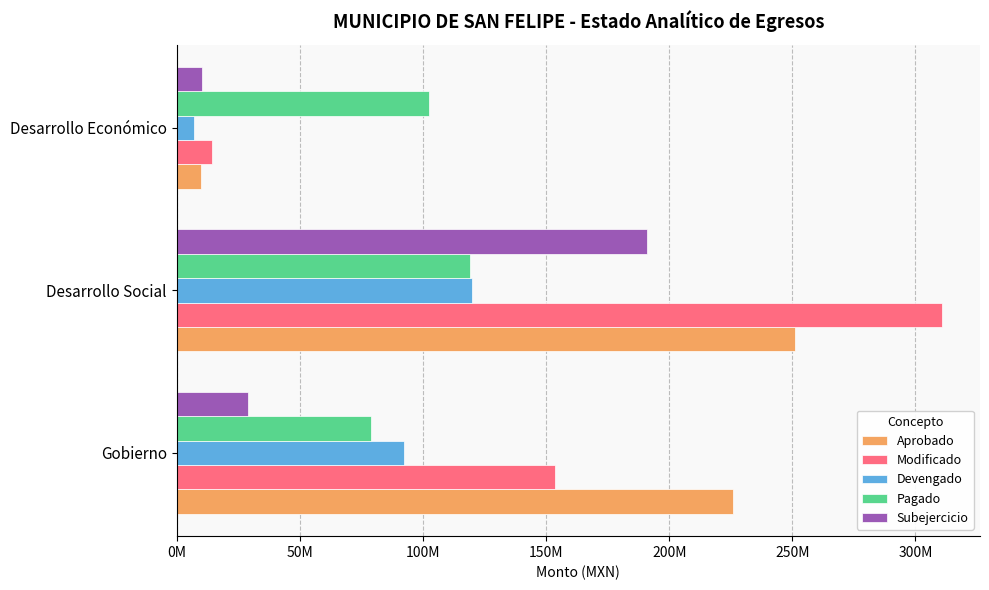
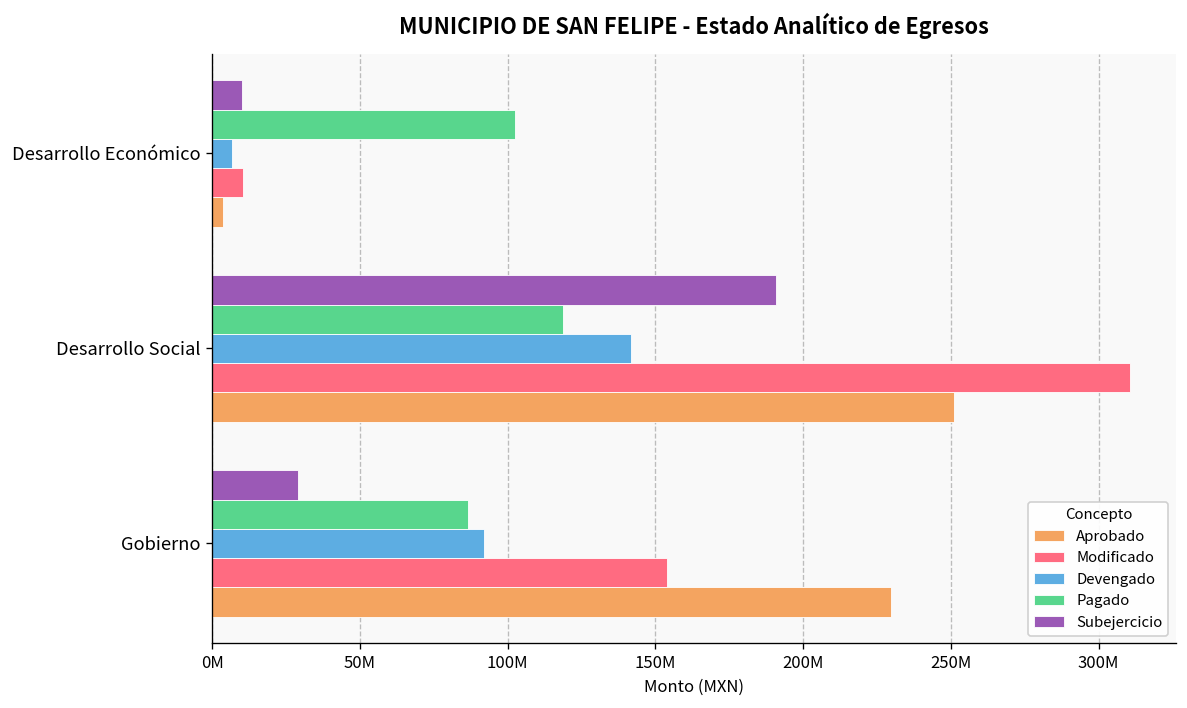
Modificado, Desarrollo Económico: 15000000 -> 11000000
Aprobado, Desarrollo Económico: 10000000 -> 4000000
Devengado, Desarrollo Social: 120000000 -> 142000000
Pagado, Gobierno: 79000000 -> 87000000
Aprobado, Gobierno: 226000000 -> 230000000
